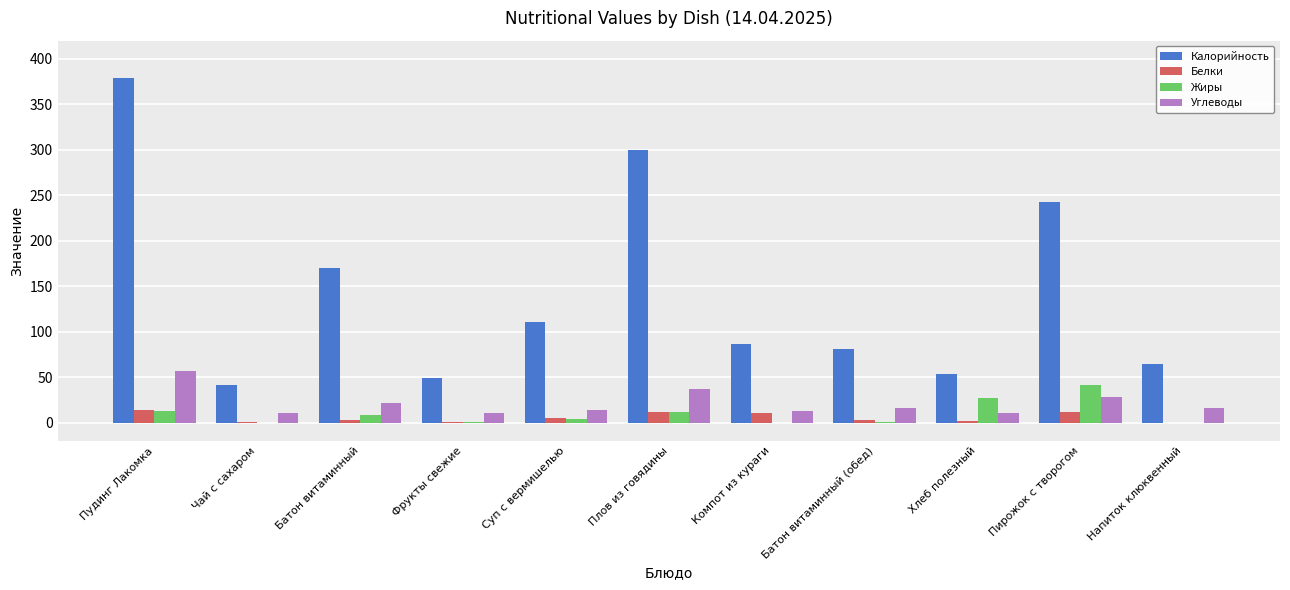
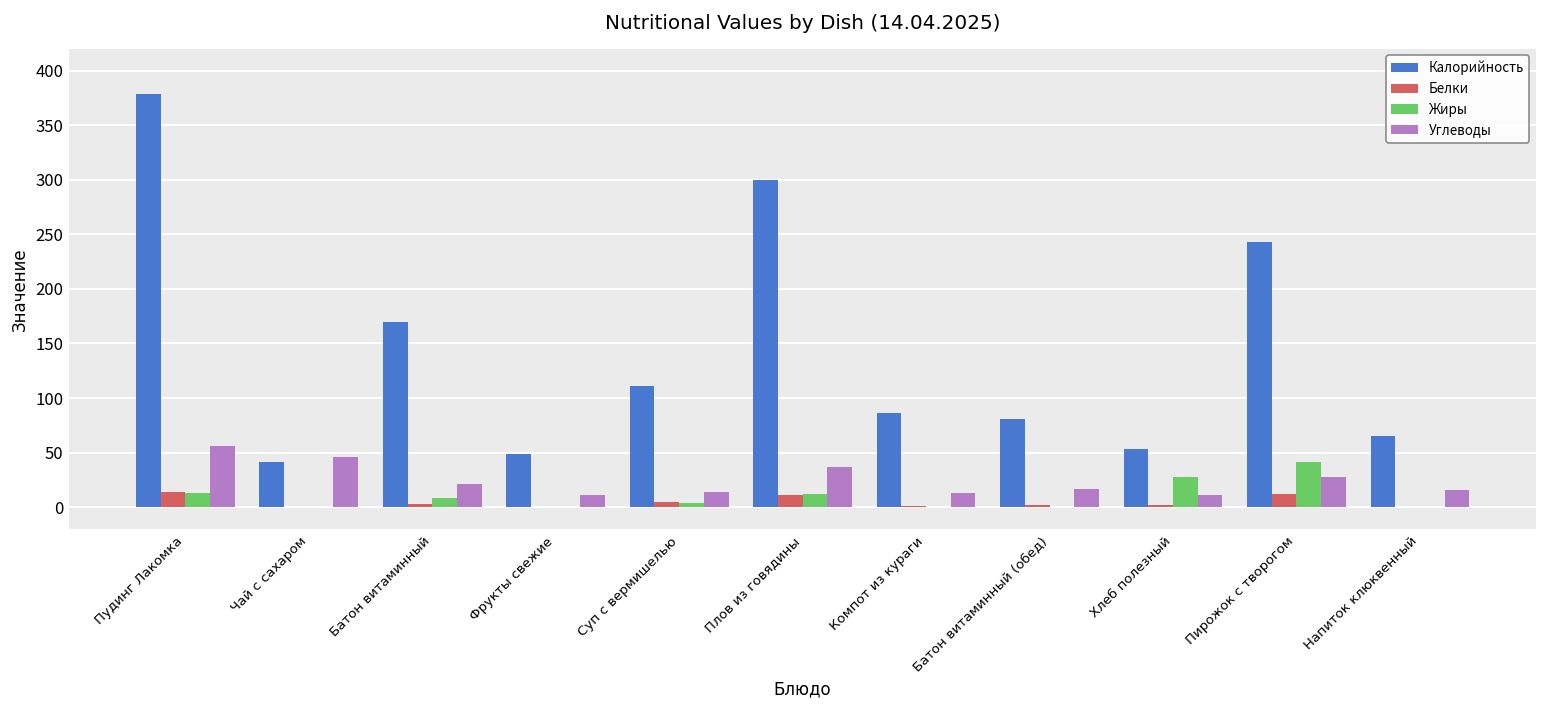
Углеводы, Чай с сахаром: 10 -> 50
Белки, Компот из кураги: 10 -> 0
